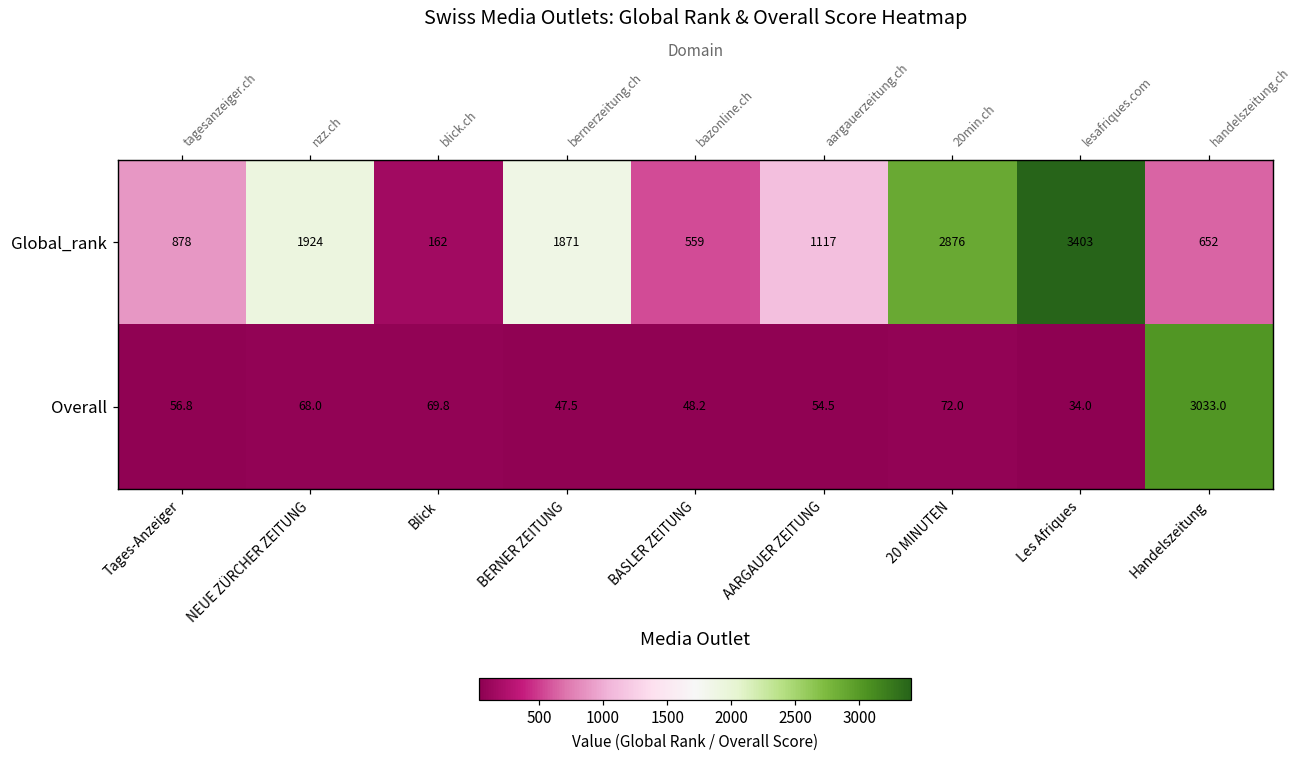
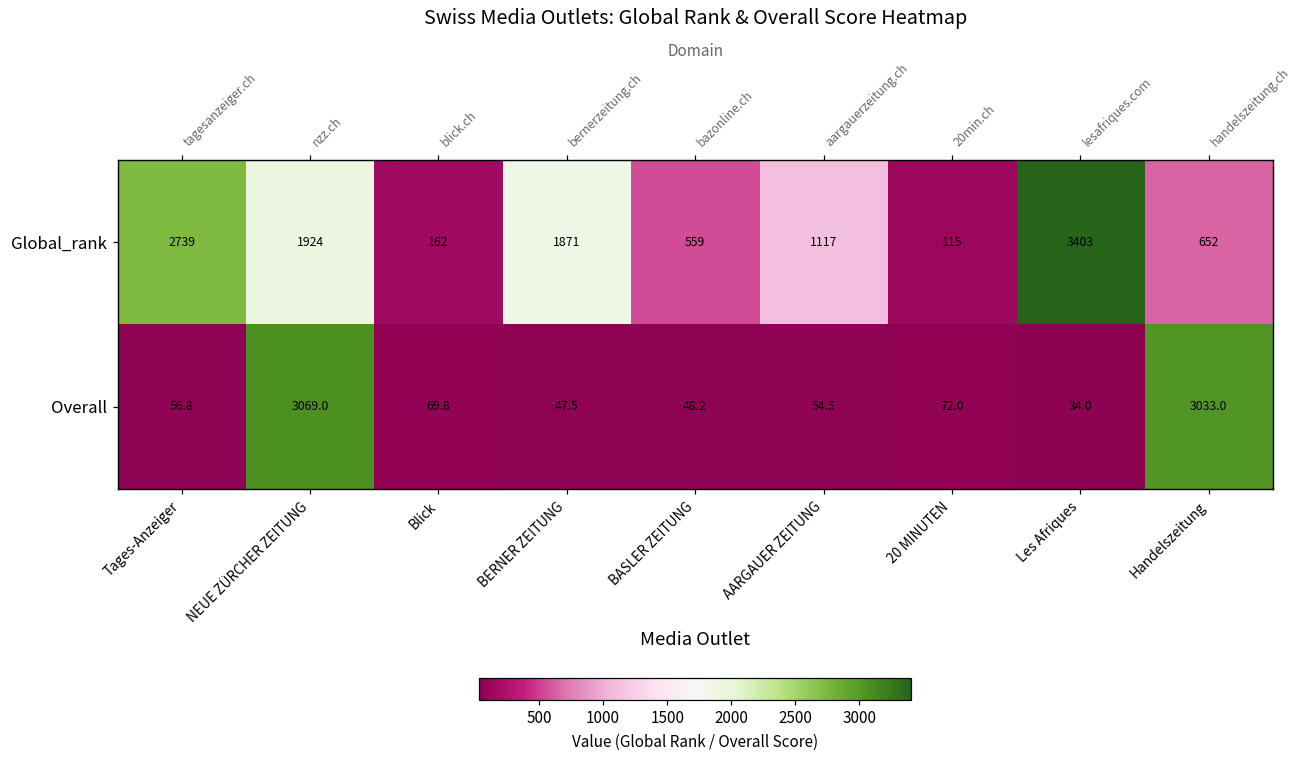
Global_rank, Tages-Anzeiger: 878 -> 2739
Global_rank, 20 MINUTEN: 2876 -> 115
Overall, NEUE ZÜRCHER ZEITUNG: 68.0 -> 3069.0
